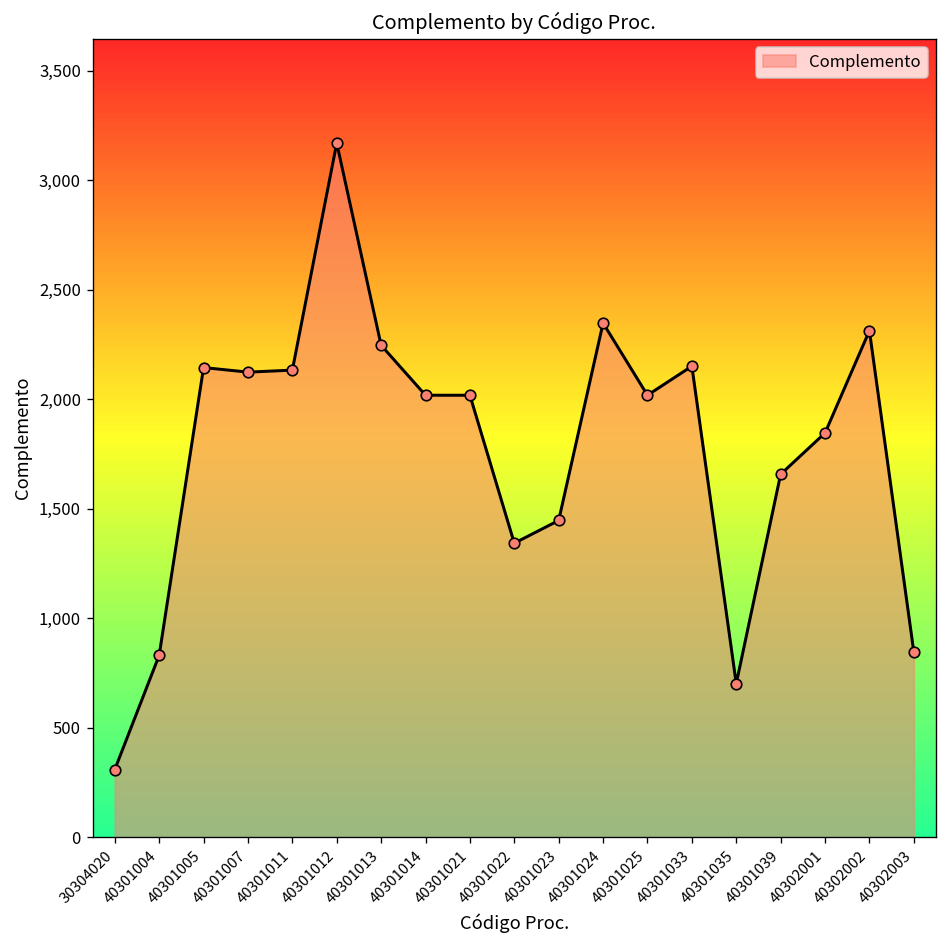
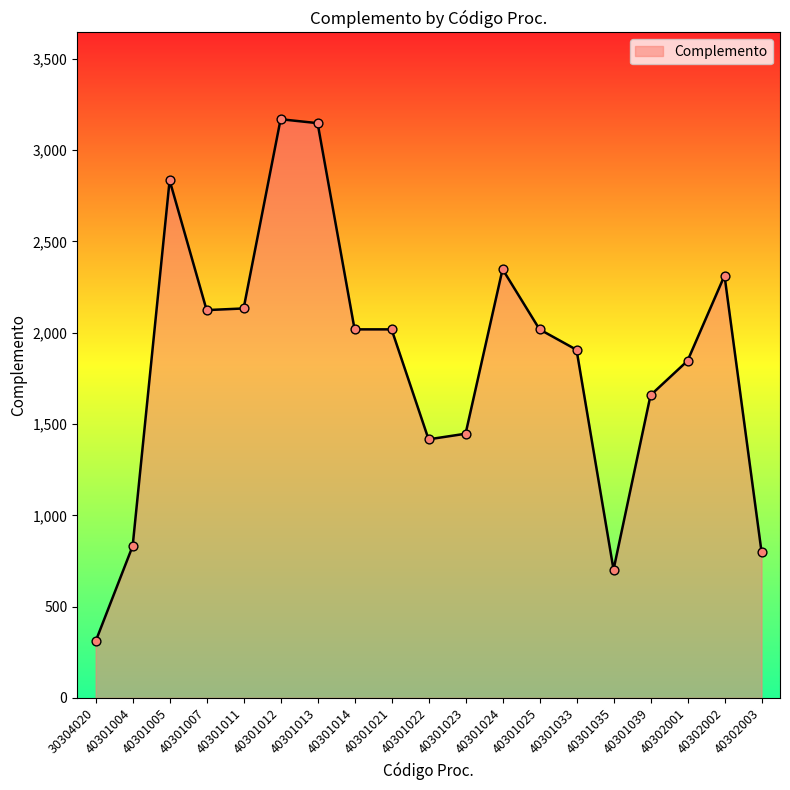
40301005: 2,140 -> 2,840
40301013: 2,250 -> 3,150
40301022: 1,340 -> 1,420
40301033: 2,150 -> 1,910
40302003: 850 -> 800
